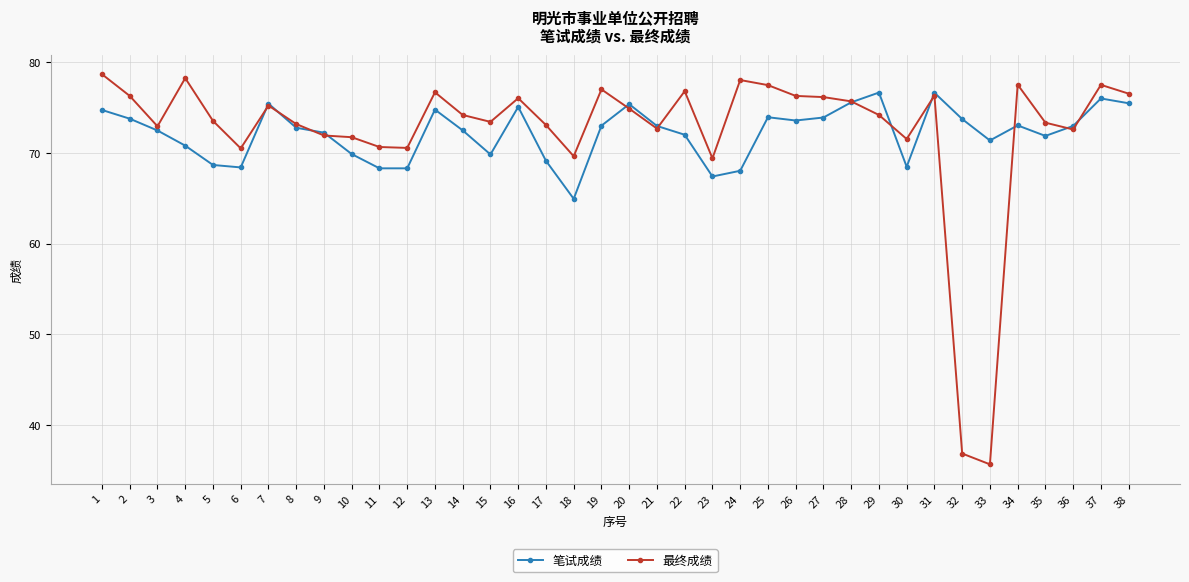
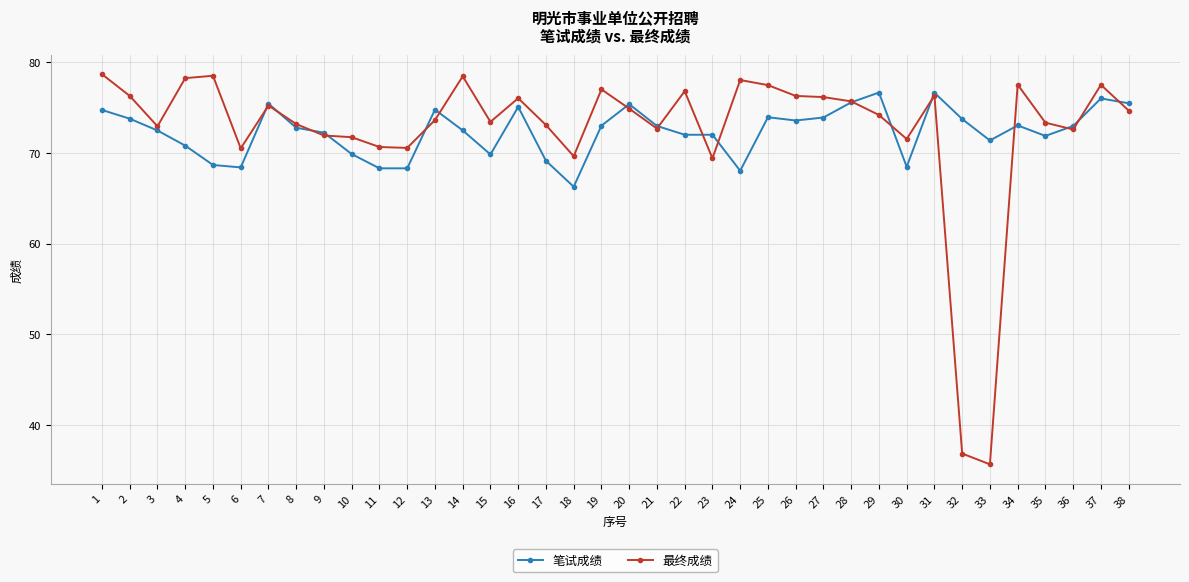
最终成绩, 5: 74 -> 79
最终成绩, 13: 77 -> 74
最终成绩, 14: 74 -> 78
笔试成绩, 18: 65 -> 66
笔试成绩, 23: 67 -> 72
最终成绩, 38: 77 -> 75
